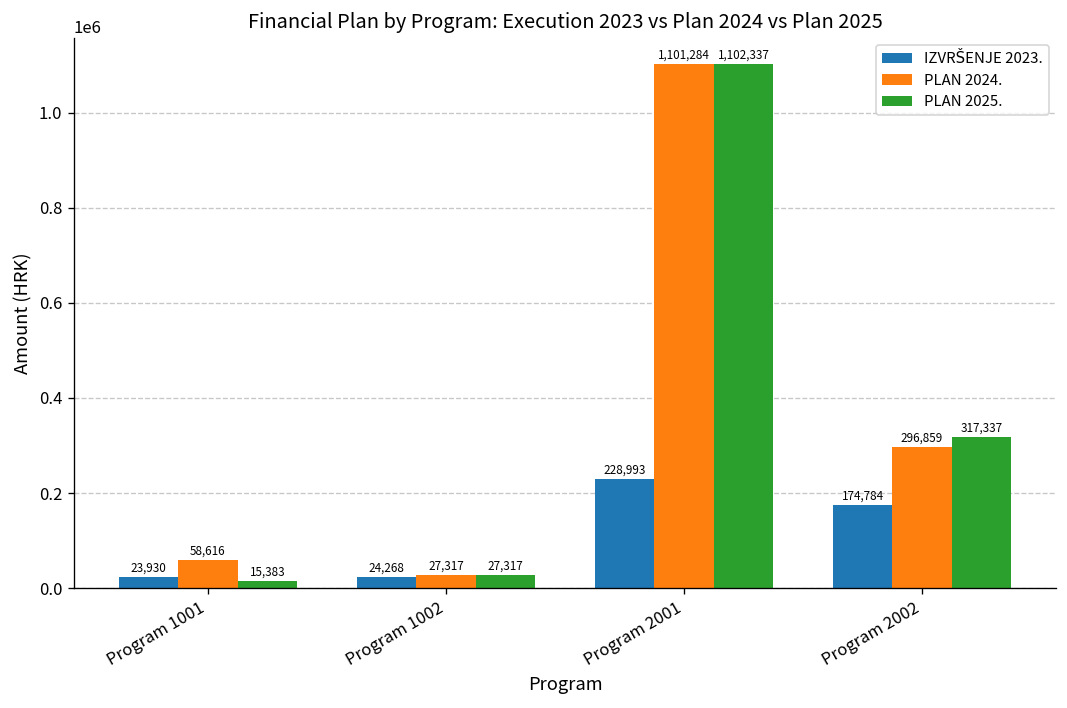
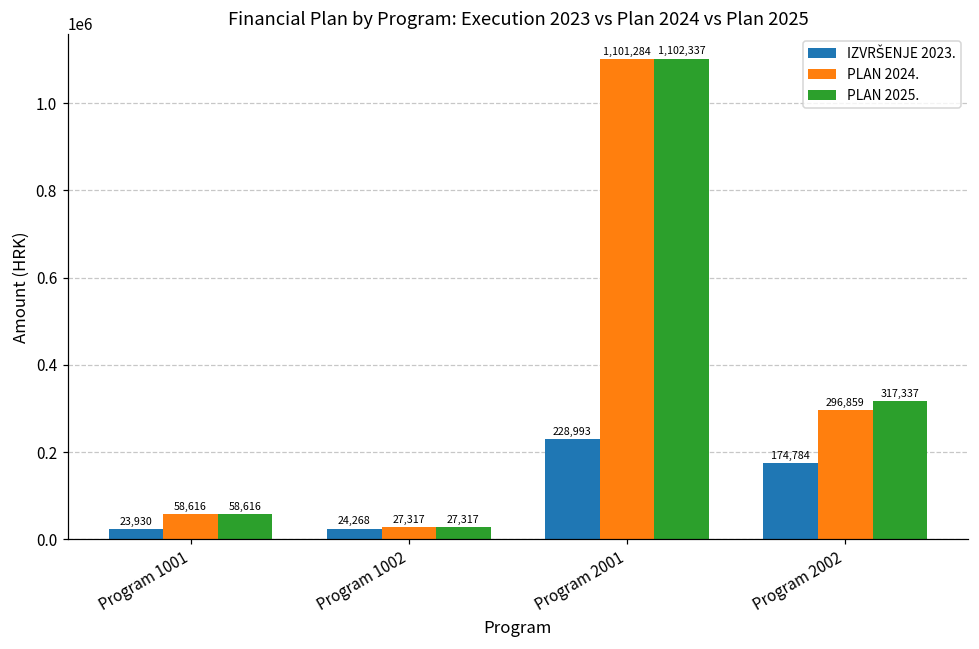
PLAN 2025., Program 1001: 15,383 -> 58,616
